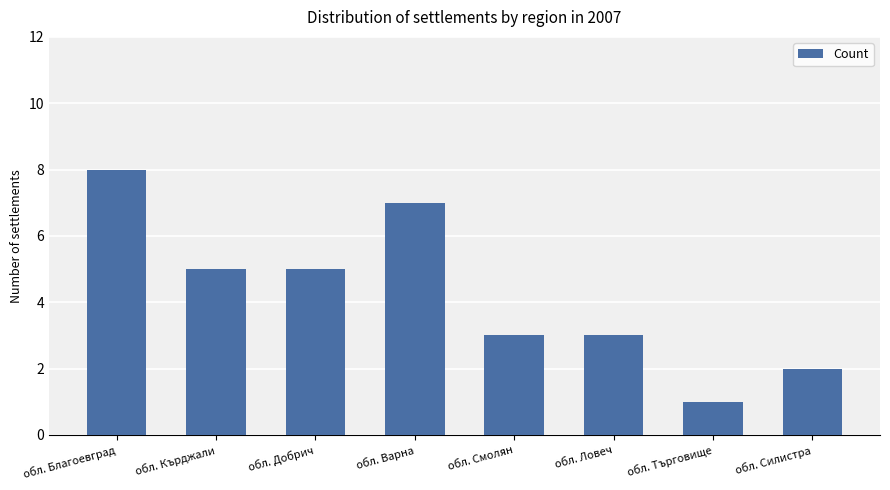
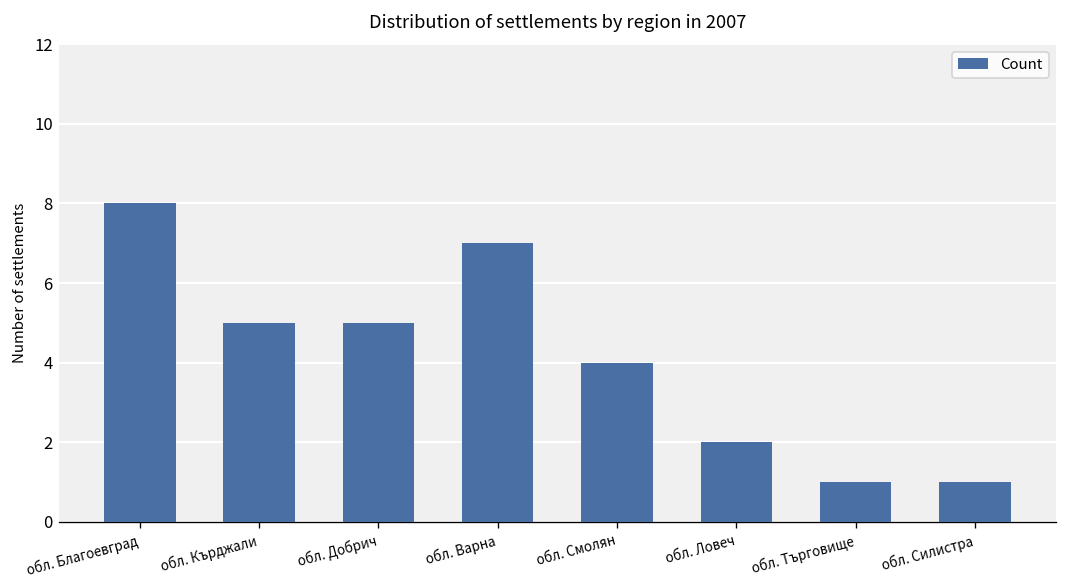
обл. Смолян: 3 -> 4
обл. Ловеч: 3 -> 2
обл. Силистра: 2 -> 1
